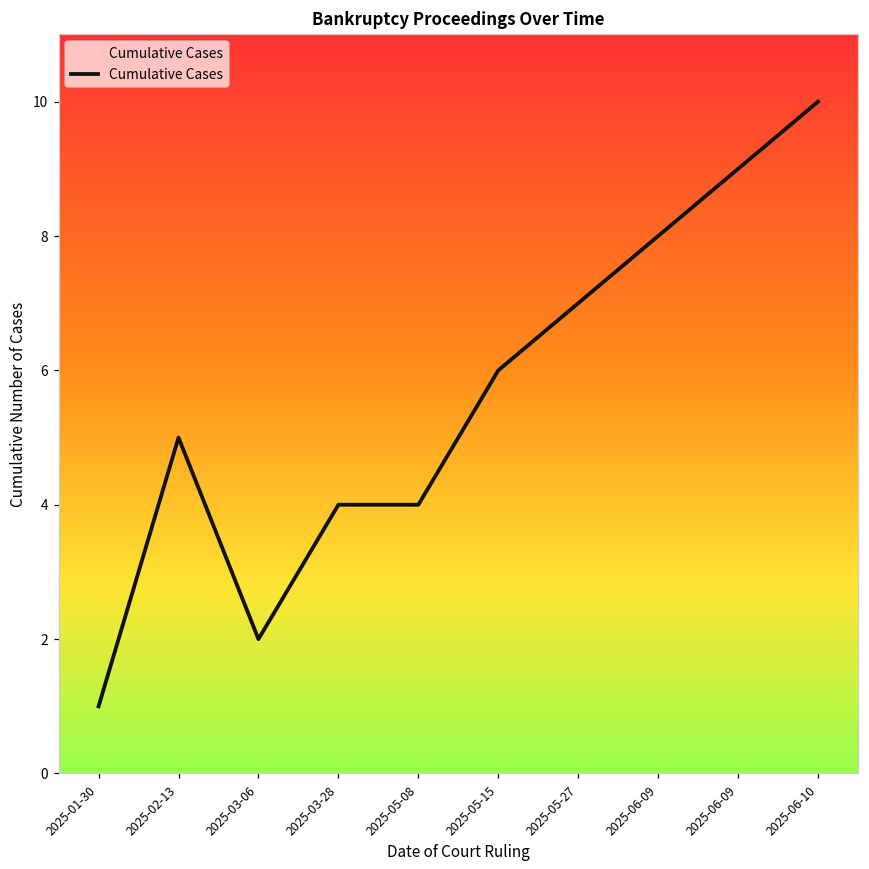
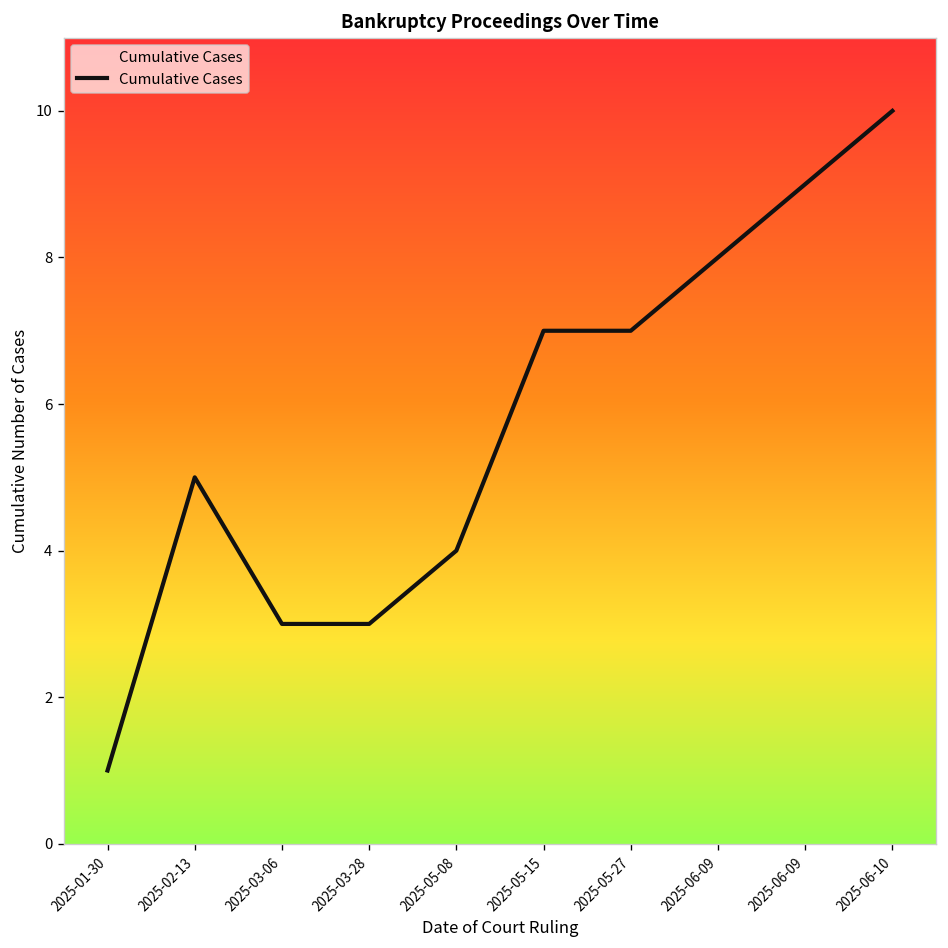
2025-03-06: 2 -> 3
2025-03-28: 4 -> 3
2025-05-15: 6 -> 7
